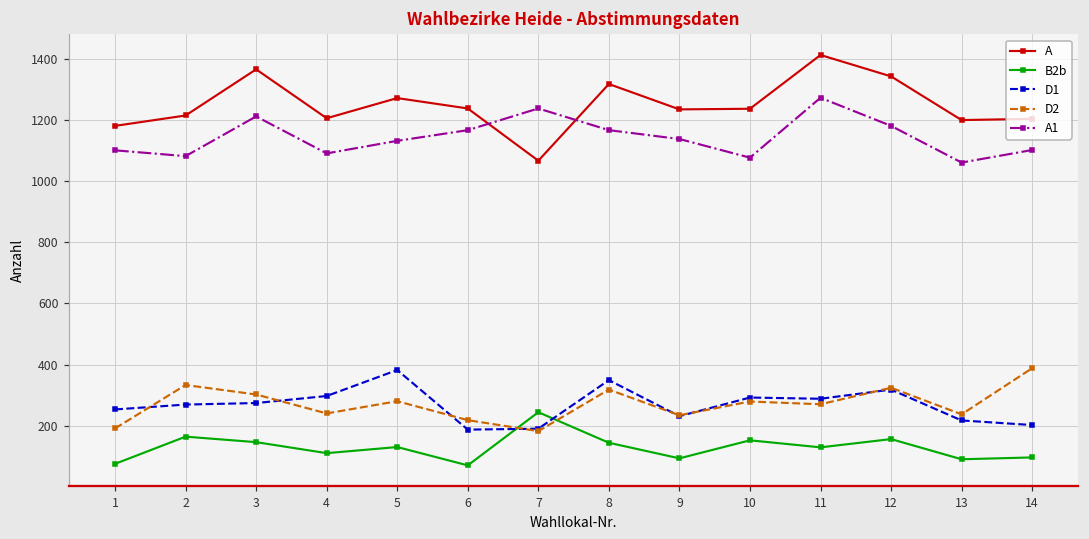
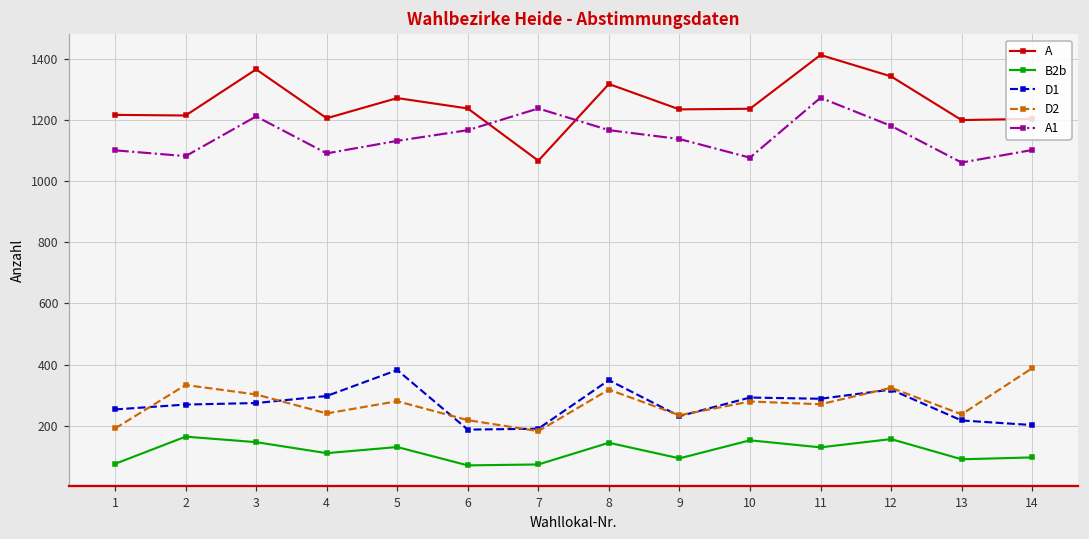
A, 1: 1180 -> 1220
B2b, 7: 240 -> 70
